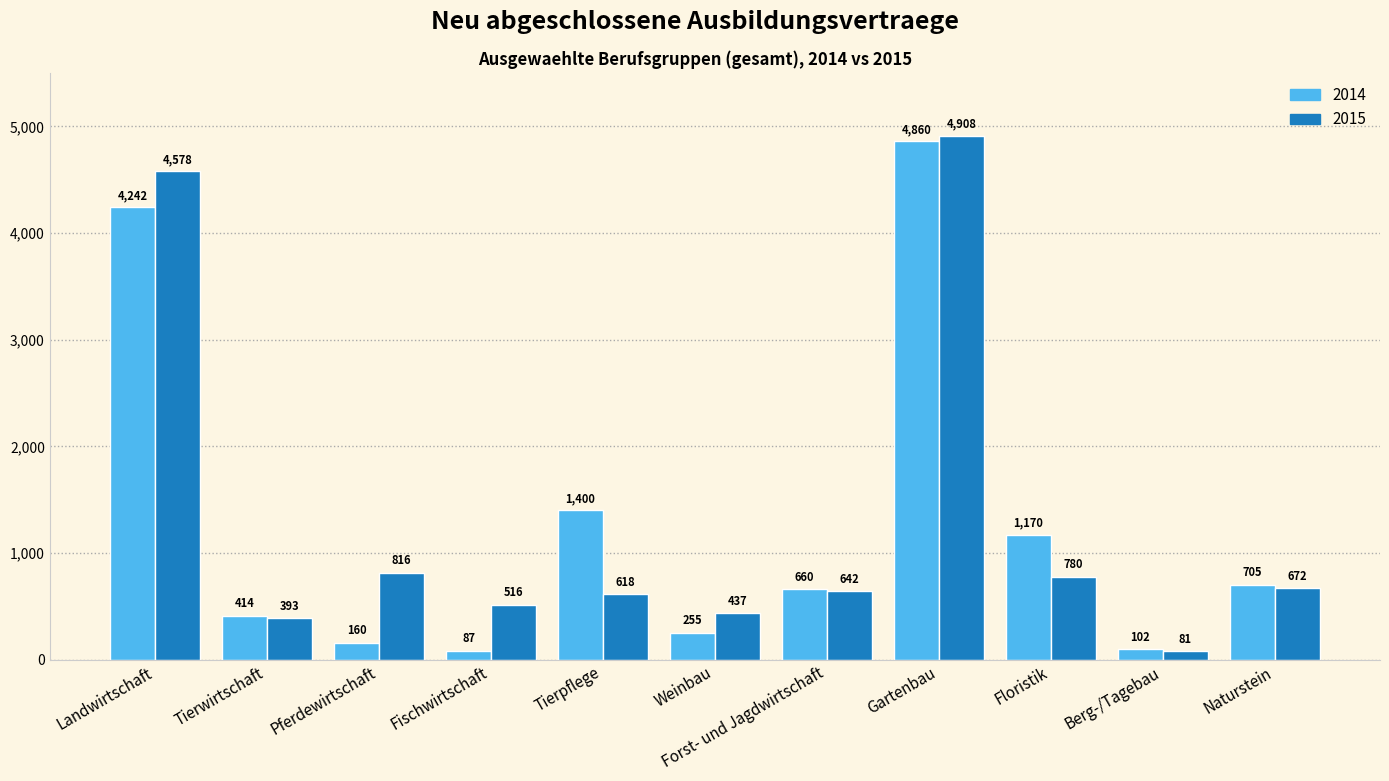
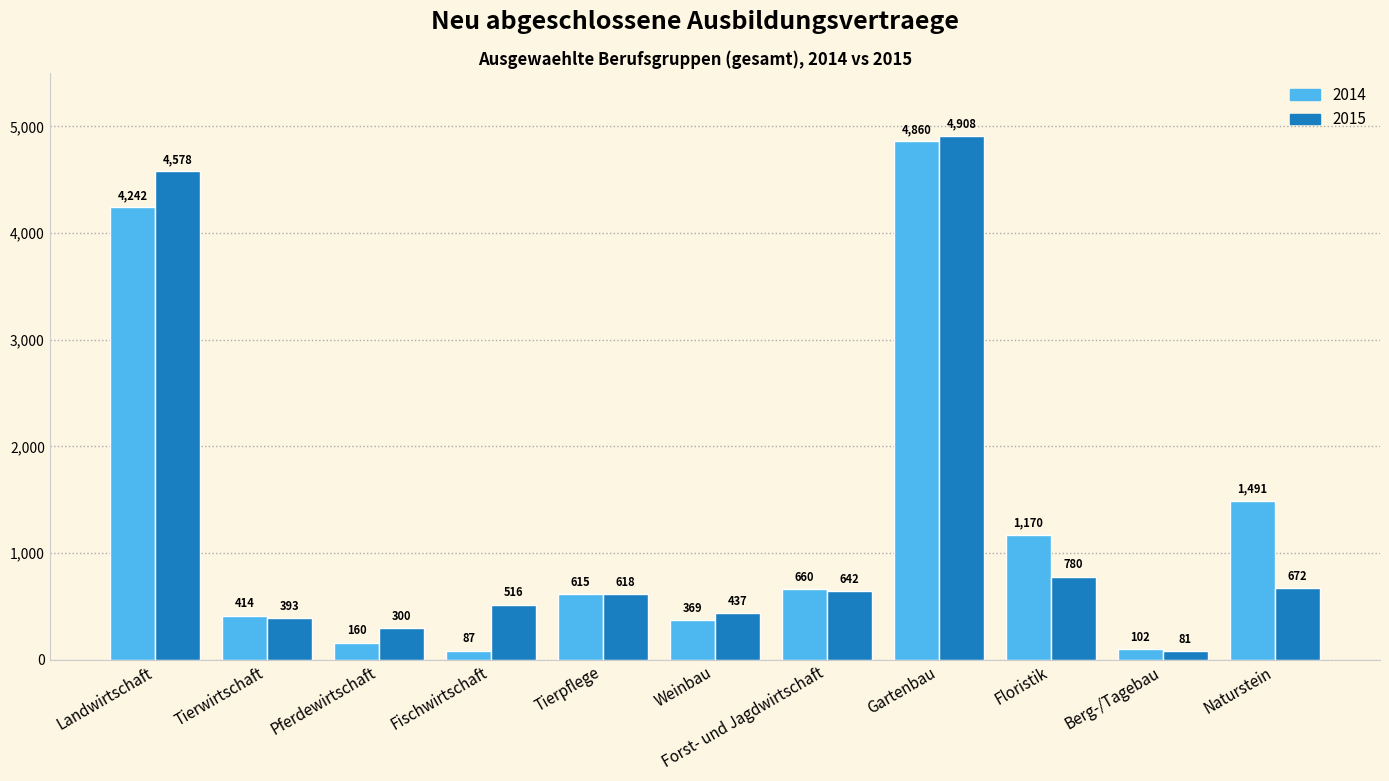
2015, Pferdewirtschaft: 816 -> 300
2014, Tierpflege: 1,400 -> 615
2014, Weinbau: 255 -> 369
2014, Naturstein: 705 -> 1,491
